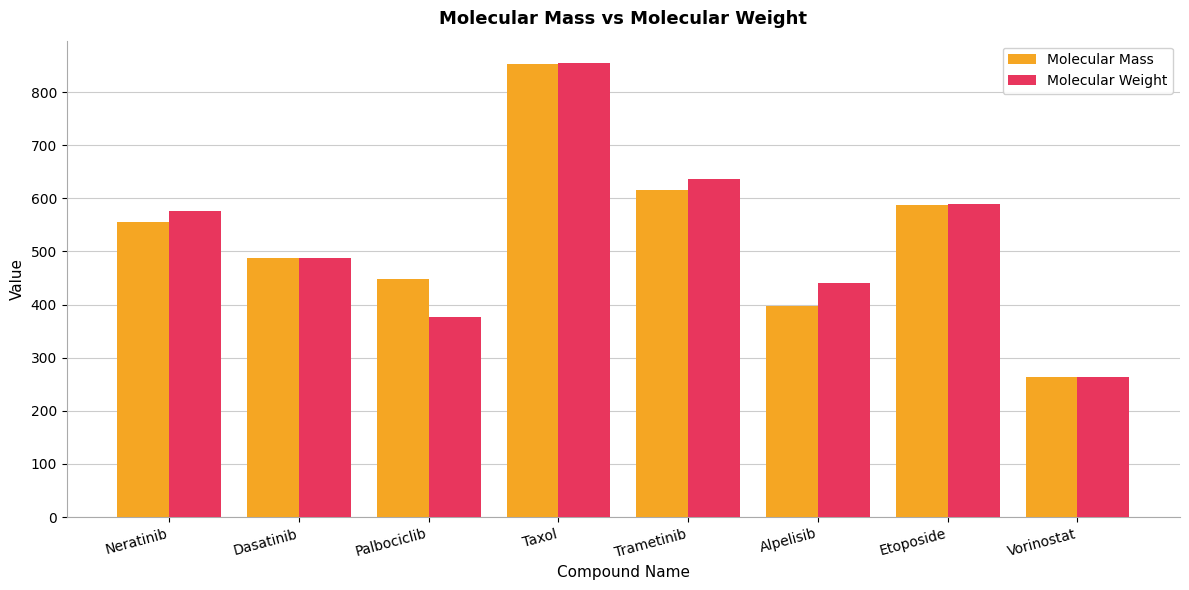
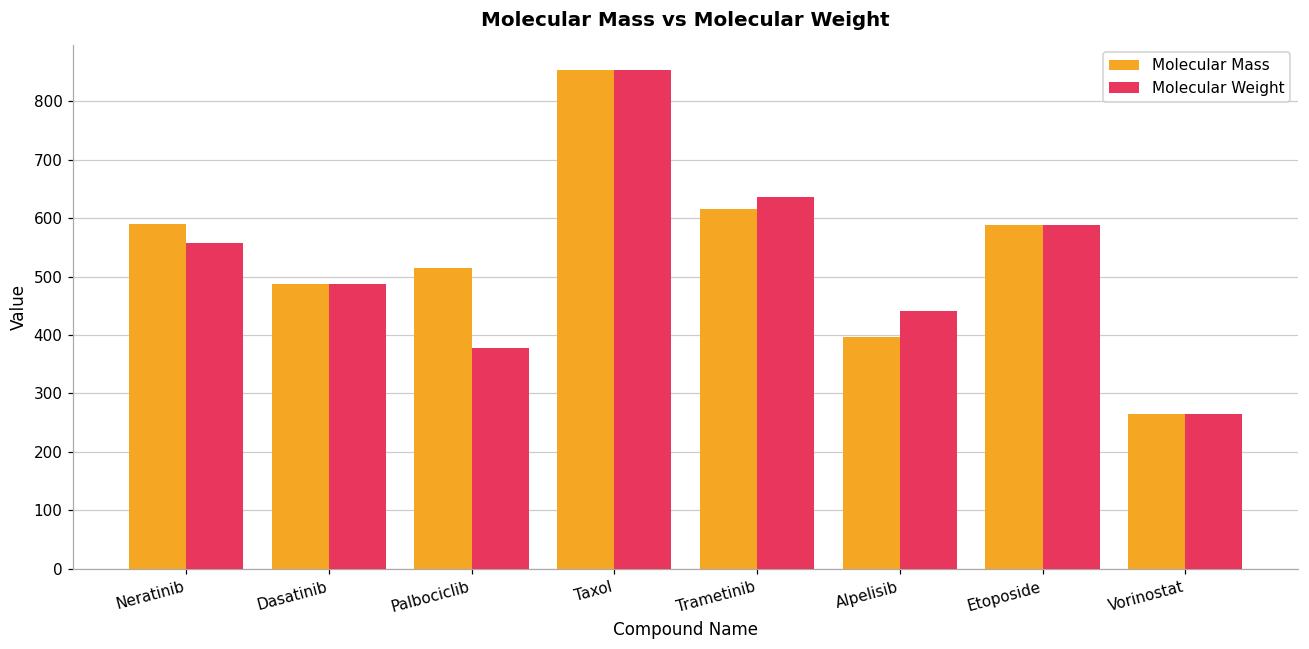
Molecular Mass, Neratinib: 560 -> 590
Molecular Weight, Neratinib: 580 -> 560
Molecular Mass, Palbociclib: 450 -> 510
